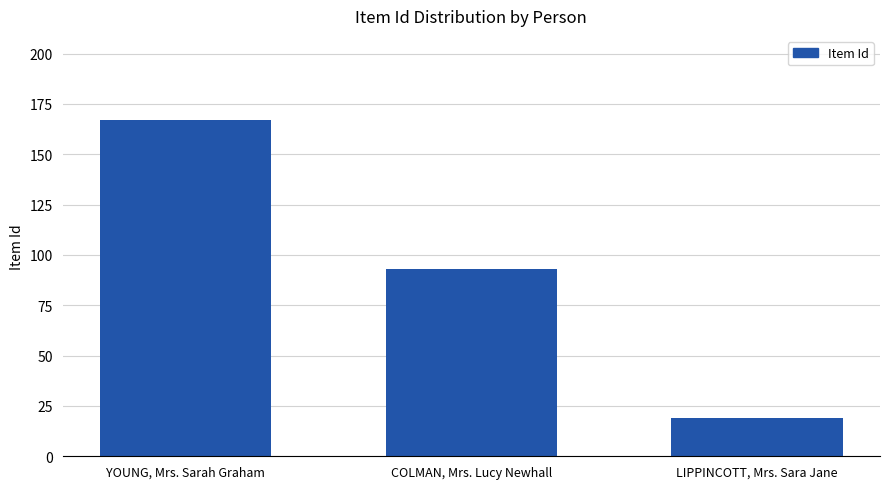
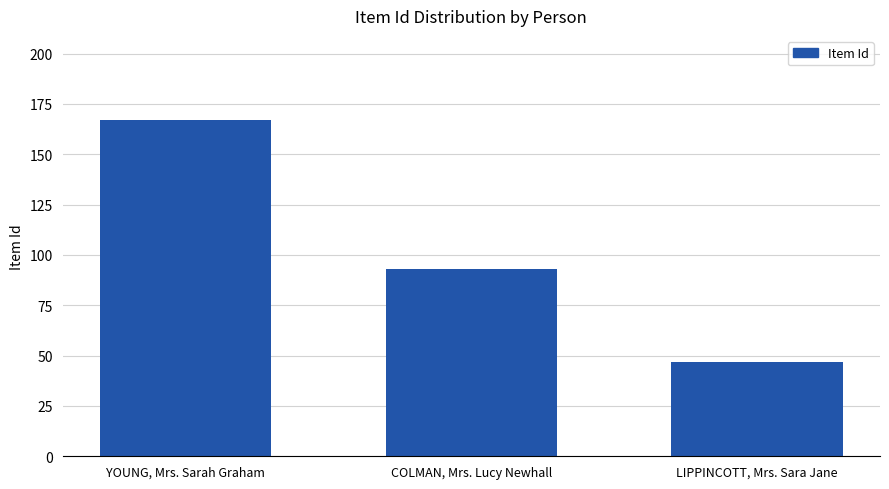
LIPPINCOTT, Mrs. Sara Jane: 19 -> 47
